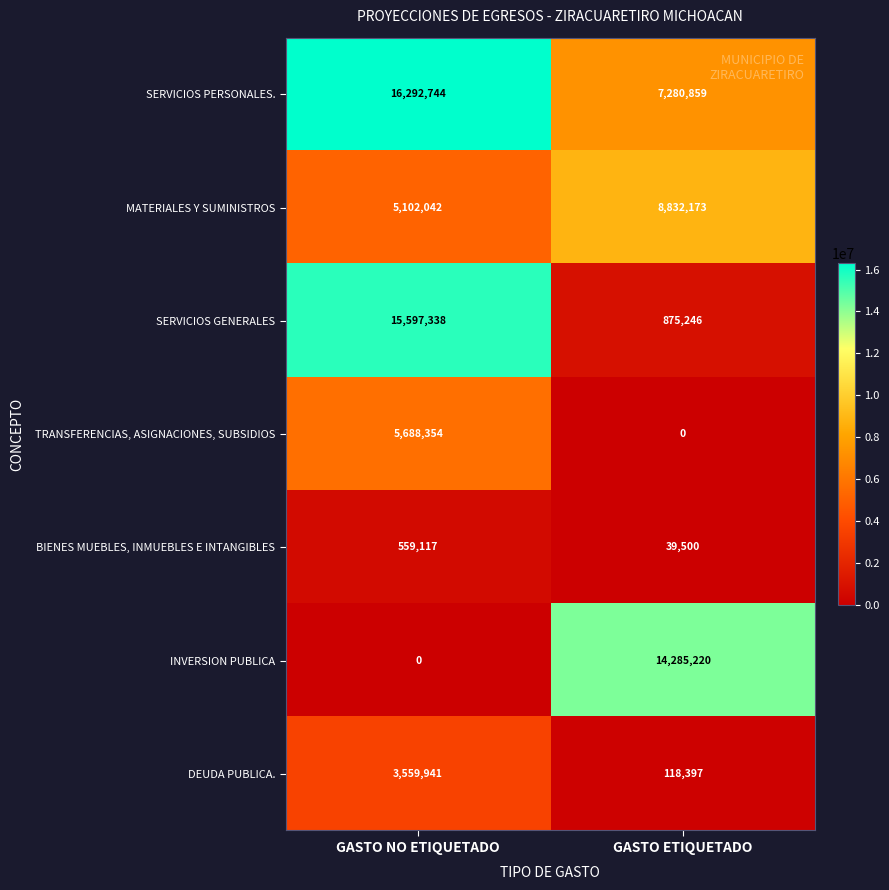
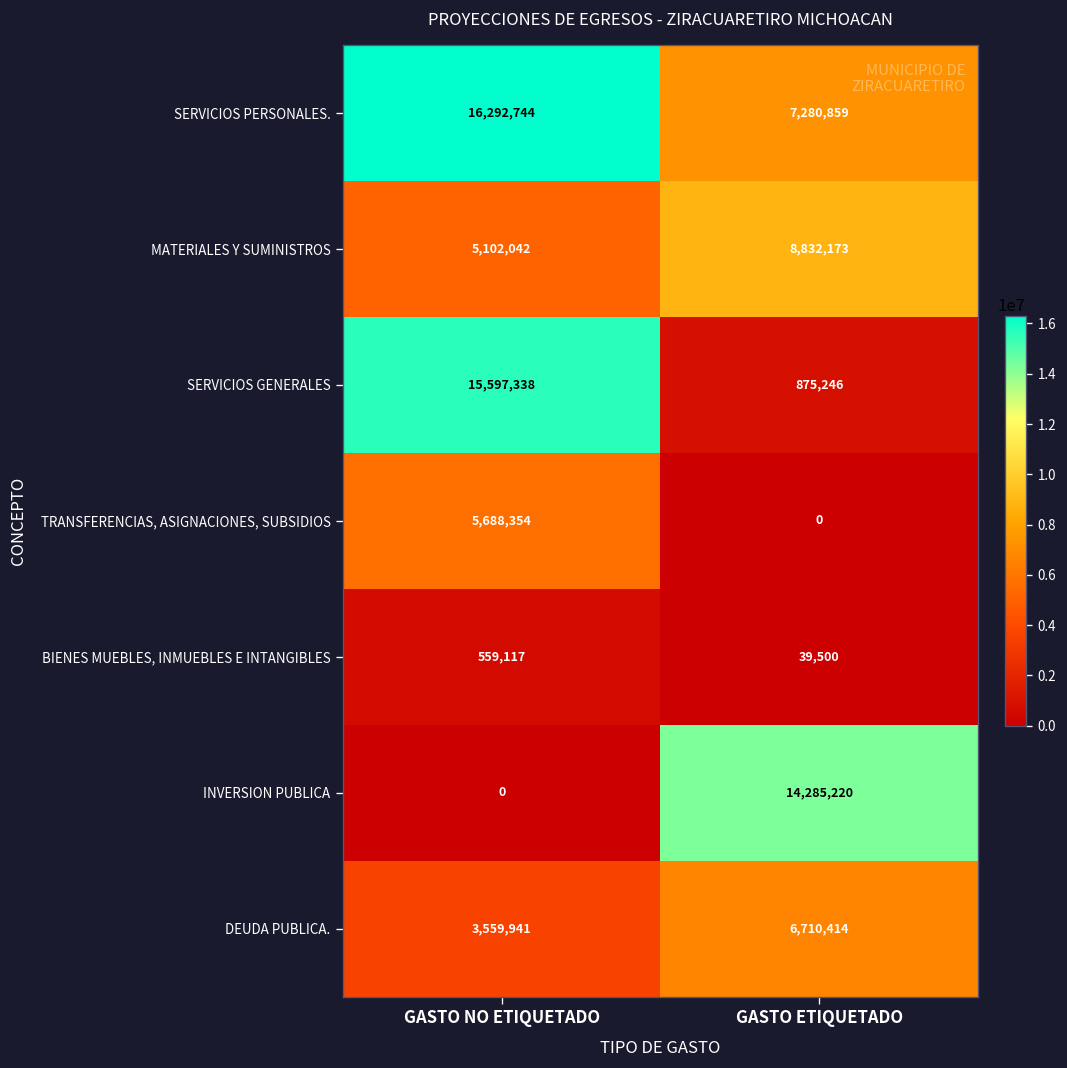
DEUDA PUBLICA., GASTO ETIQUETADO: 118,397 -> 6,710,414
